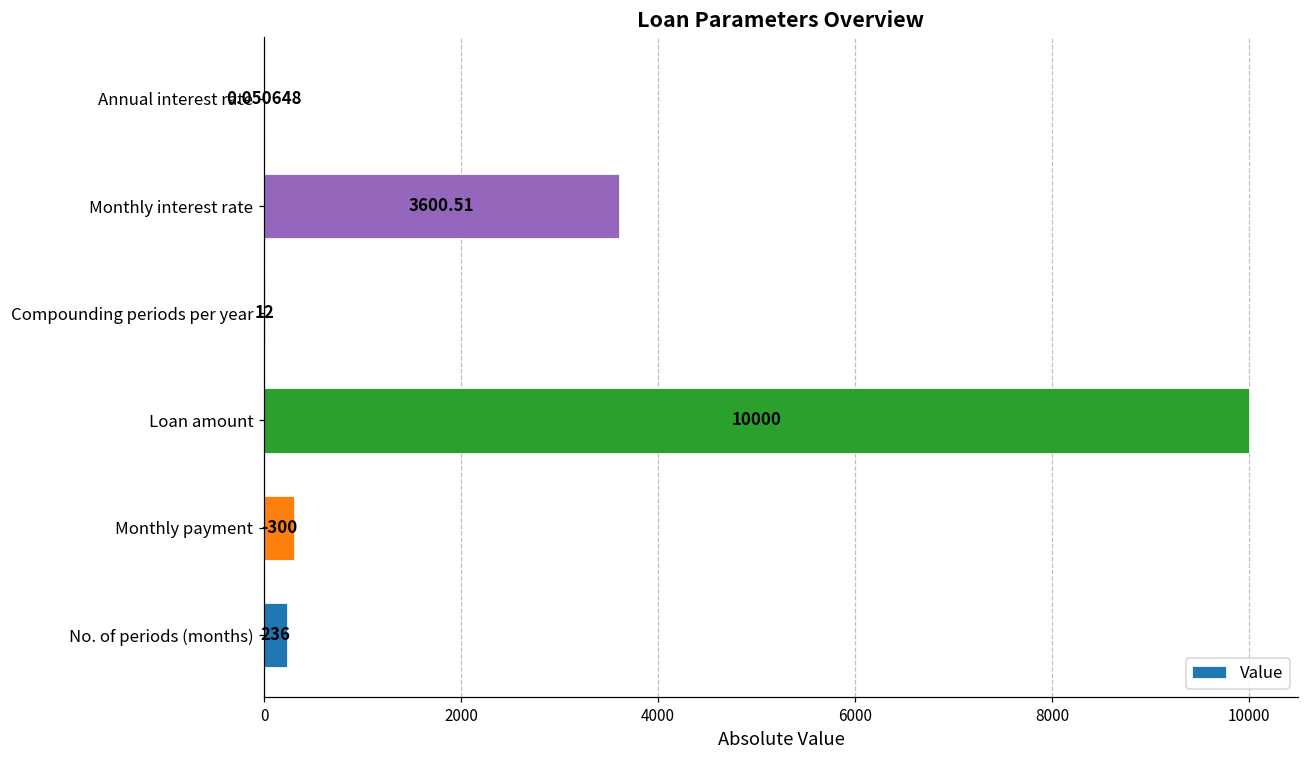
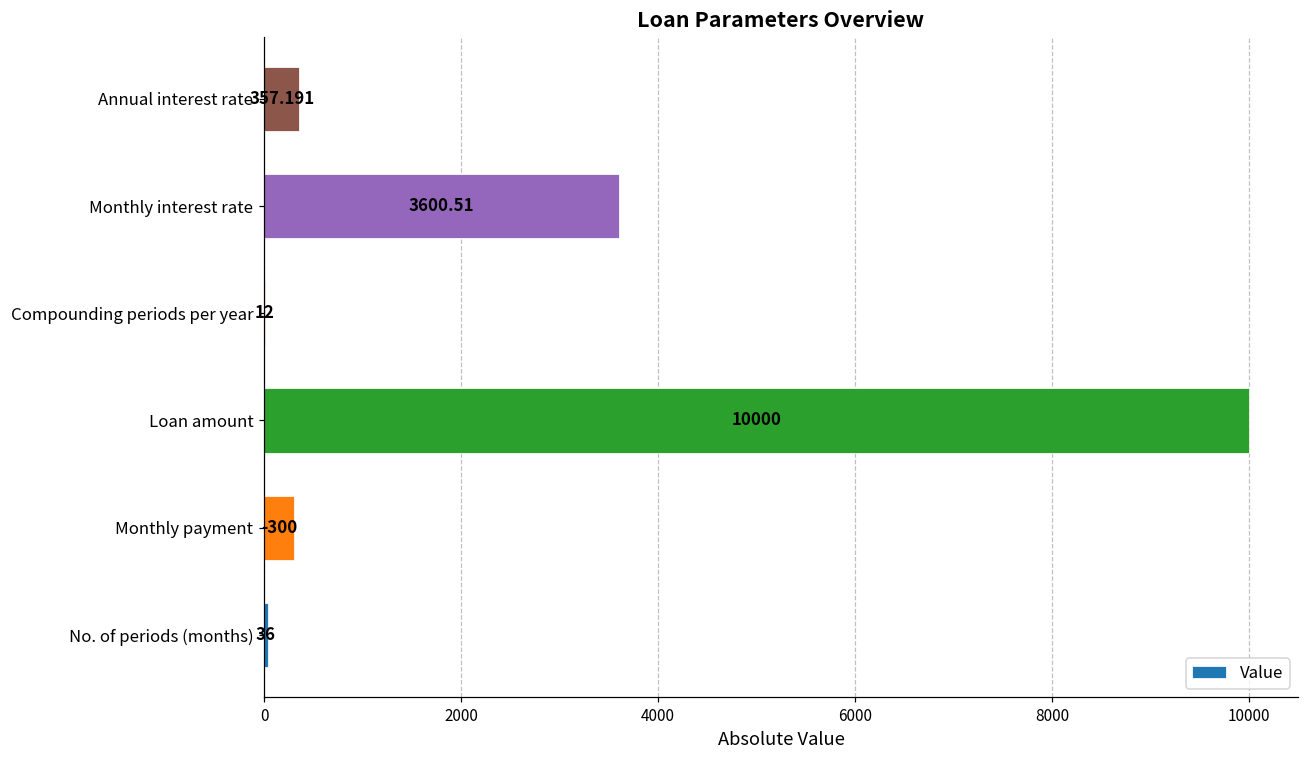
Annual interest rate: 0.050648 -> 357.191
No. of periods (months): 236 -> 36
